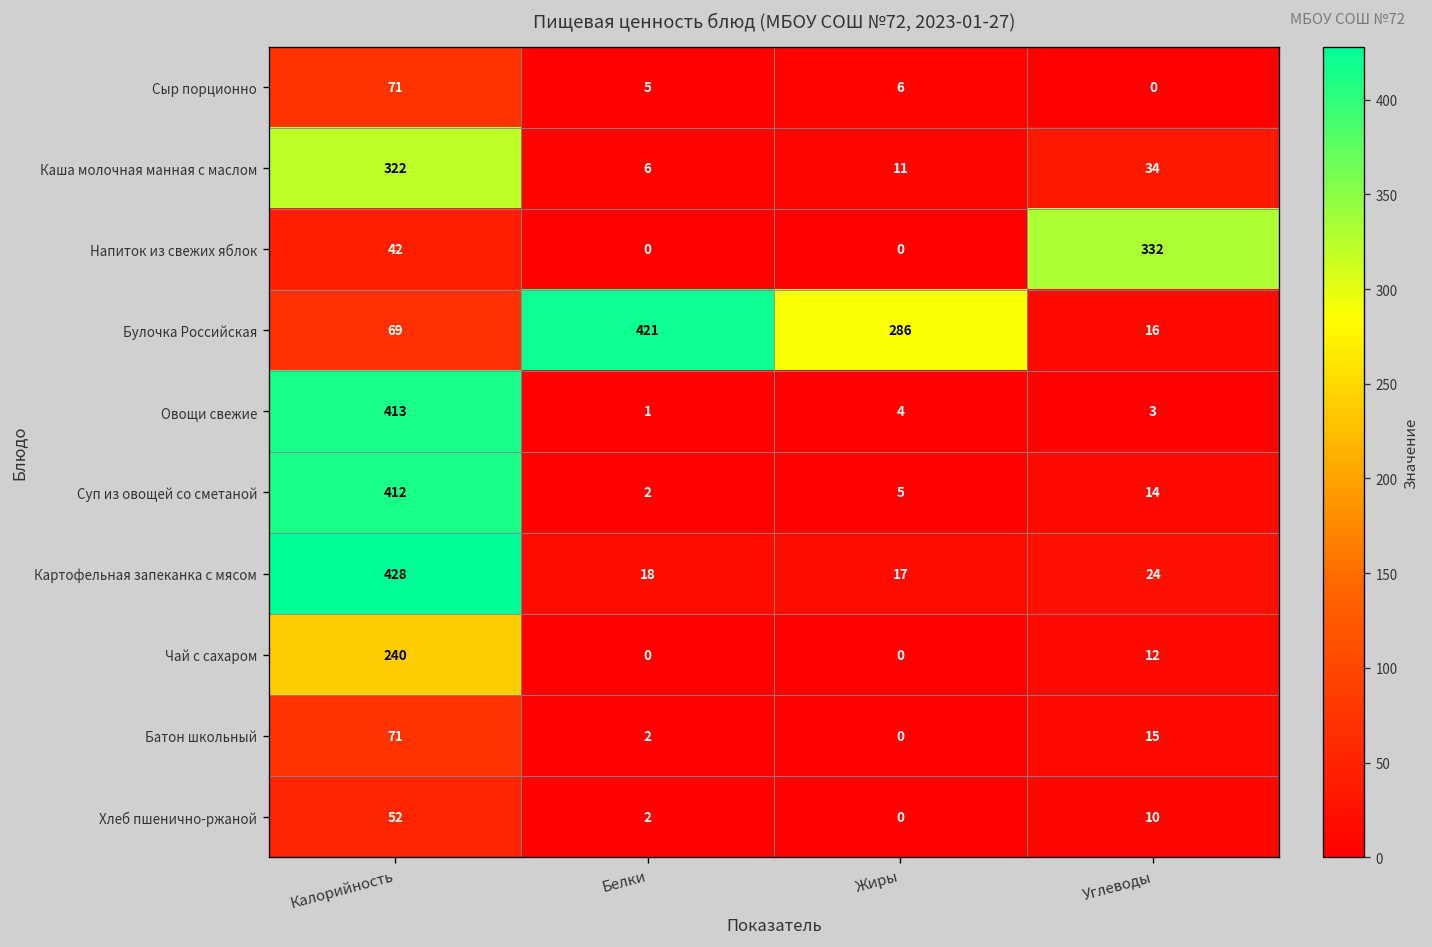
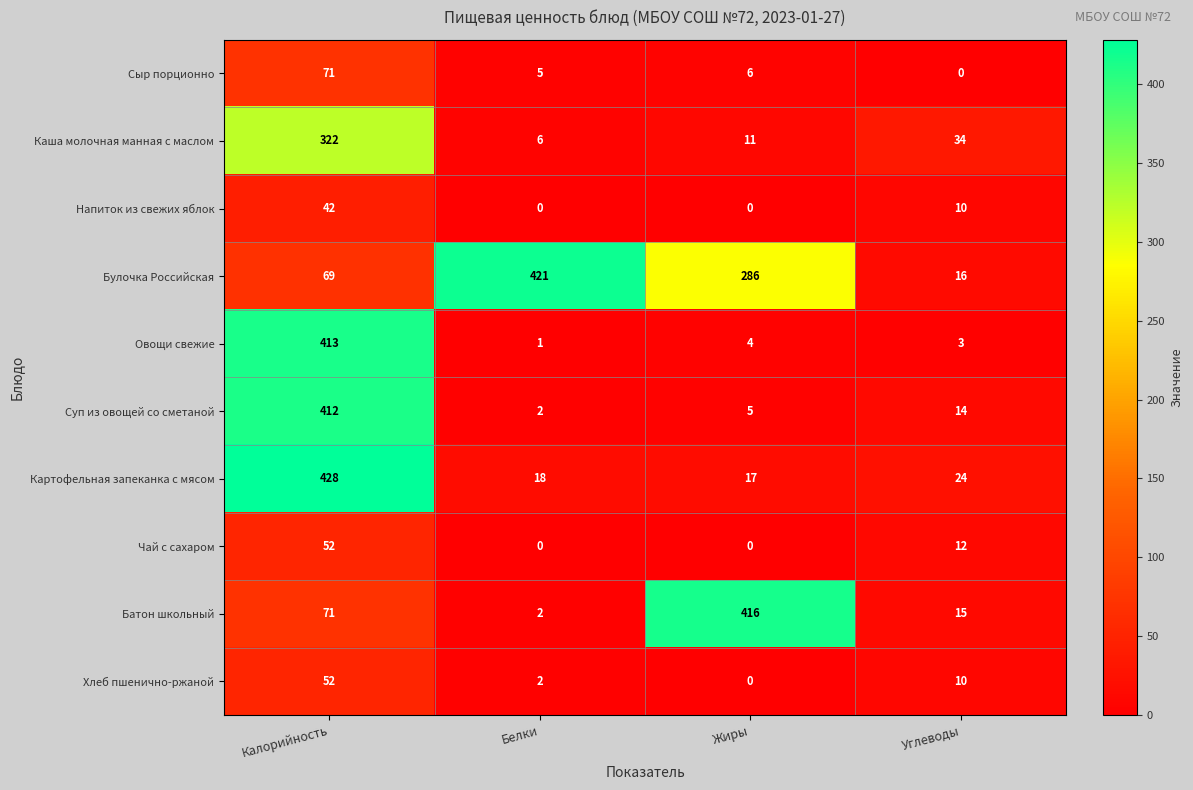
Напиток из свежих яблок, Углеводы: 332 -> 10
Чай с сахаром, Калорийность: 240 -> 52
Батон школьный, Жиры: 0 -> 416
